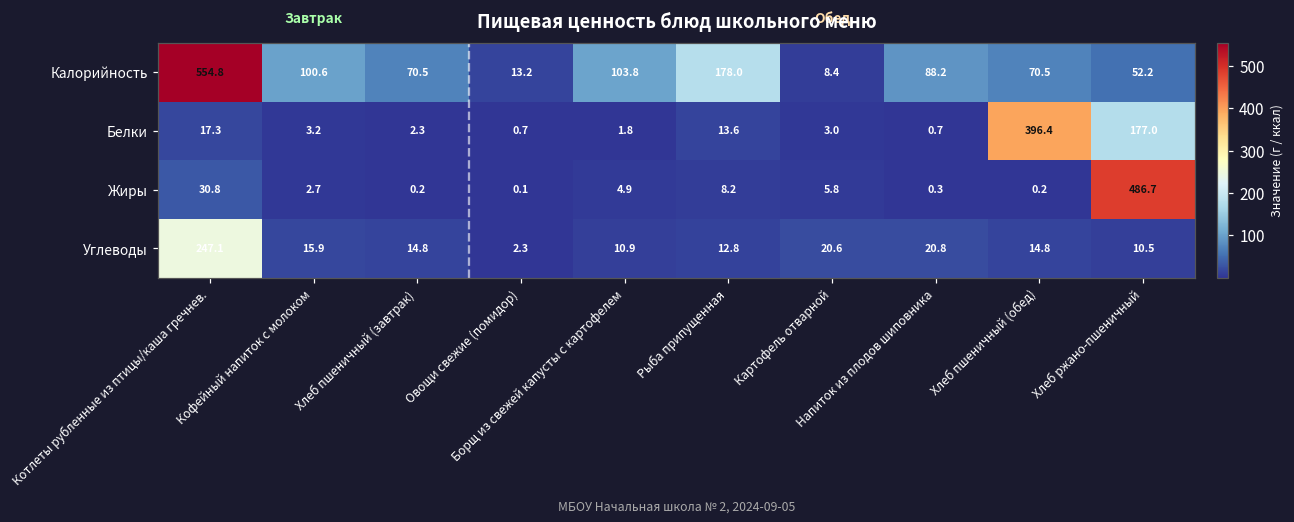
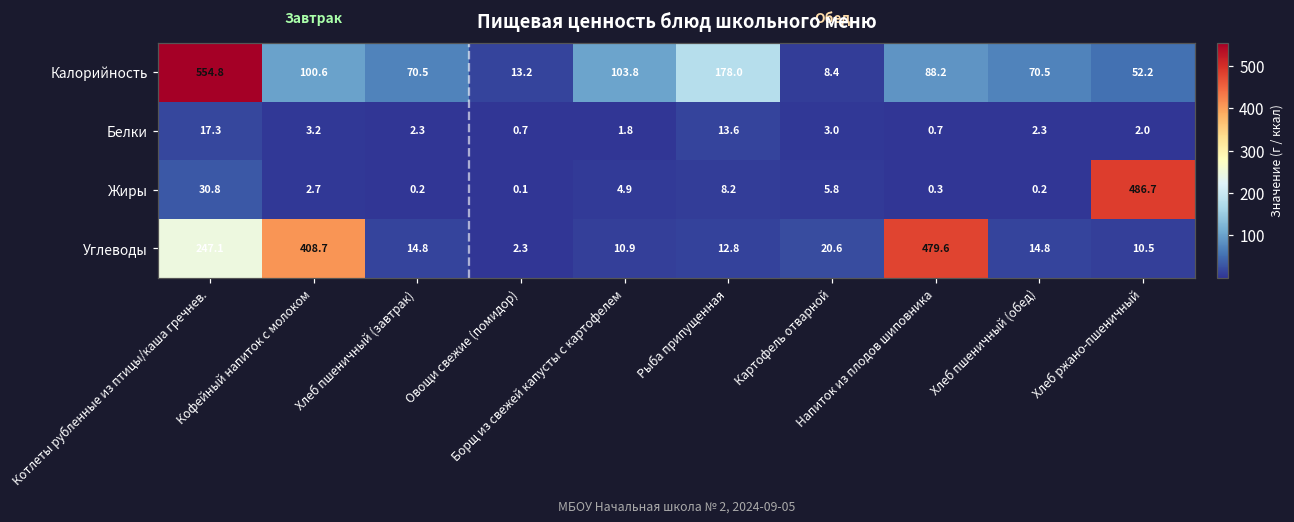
Белки, Хлеб пшеничный (обед): 396.4 -> 2.3
Белки, Хлеб ржано-пшеничный: 177.0 -> 2.0
Углеводы, Кофейный напиток с молоком: 15.9 -> 408.7
Углеводы, Напиток из плодов шиповника: 20.8 -> 479.6
